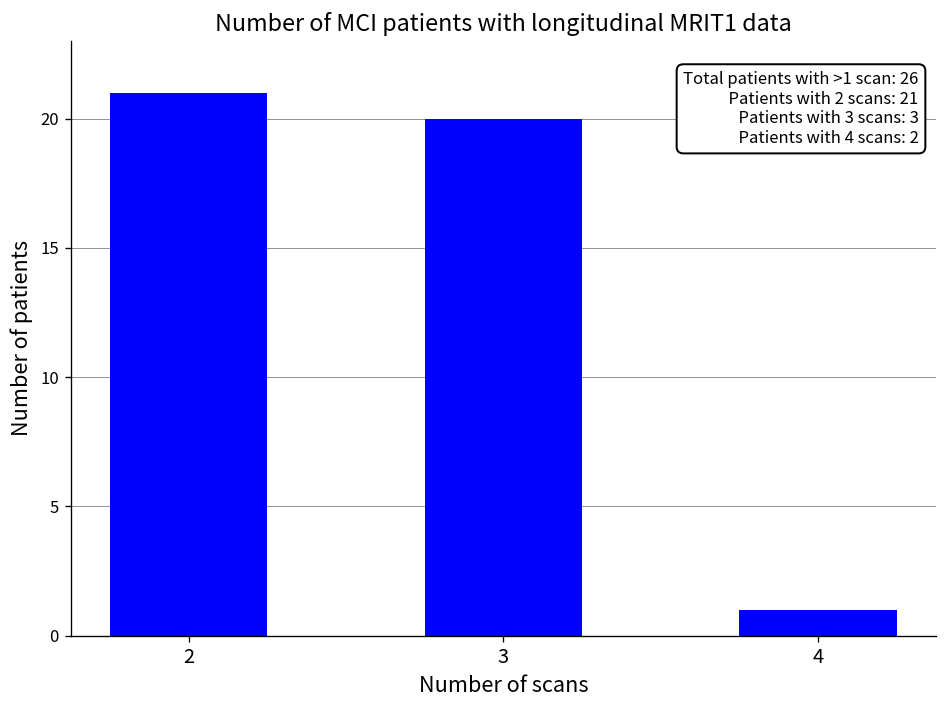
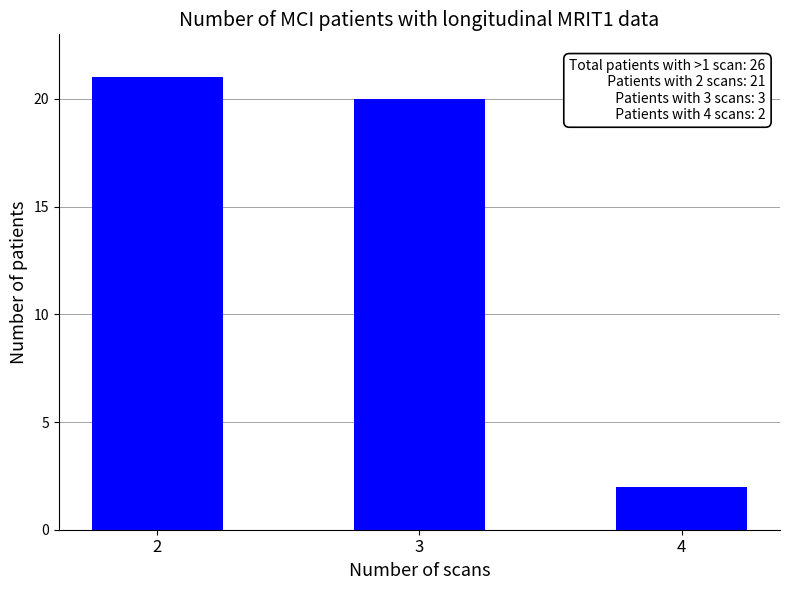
4: 1 -> 2
